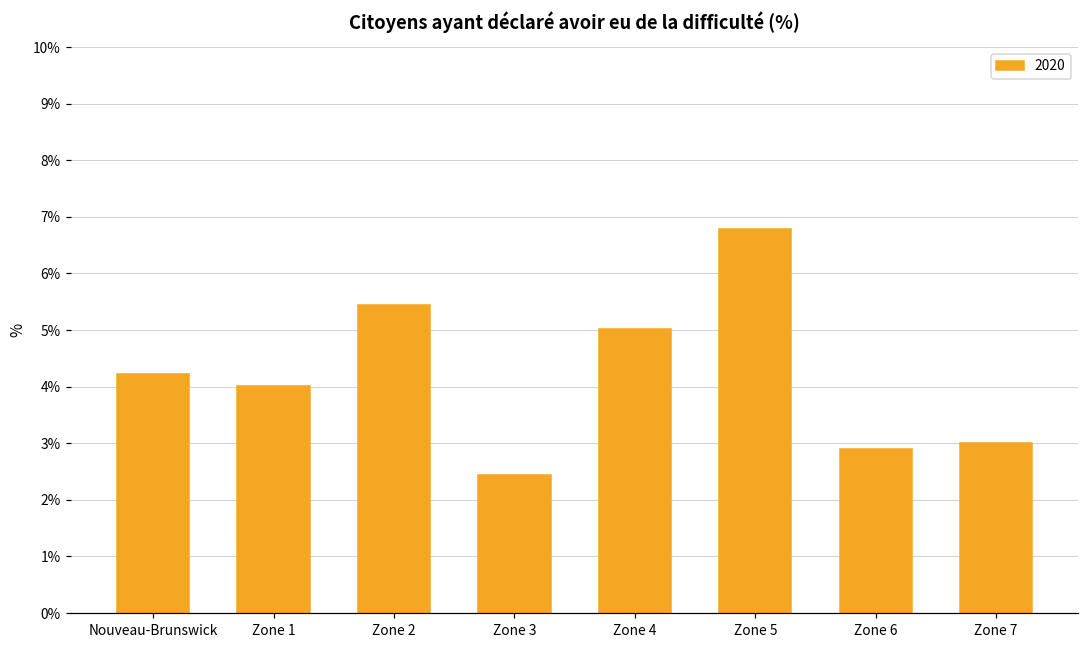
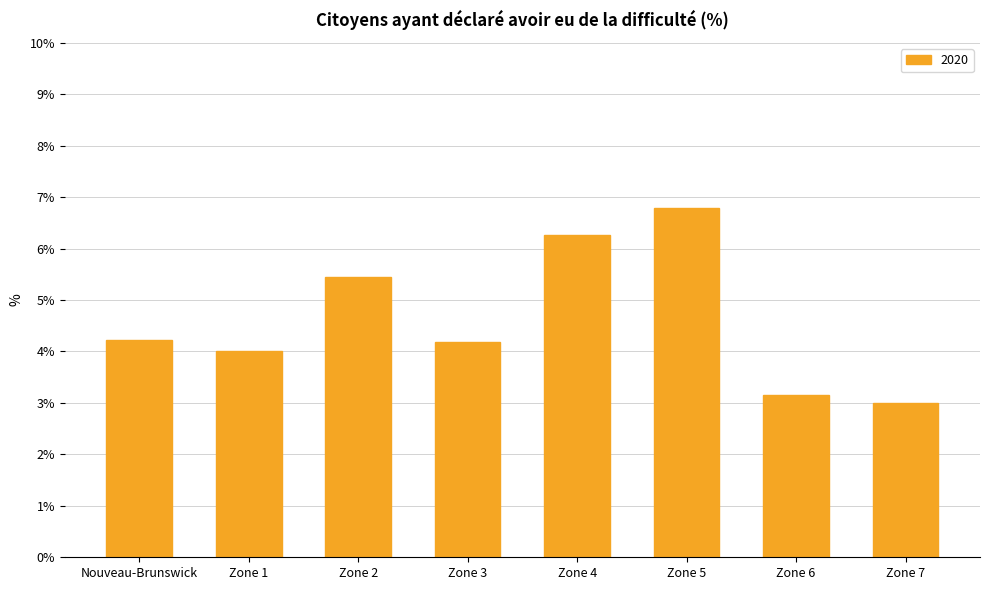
Zone 3: 2.4% -> 4.2%
Zone 4: 5.0% -> 6.3%
Zone 6: 2.9% -> 3.2%
